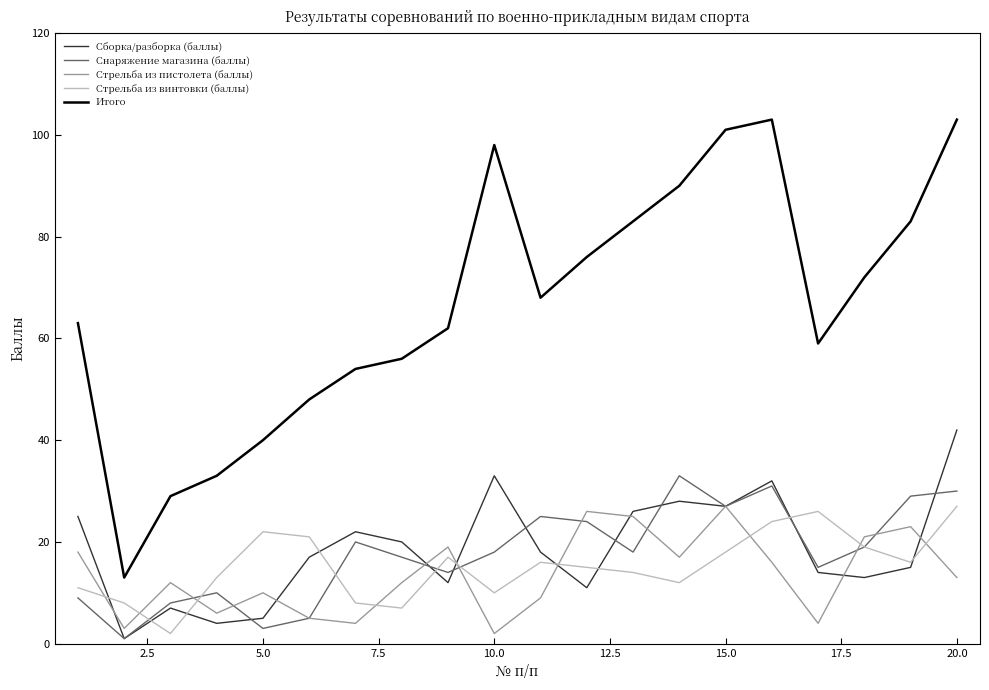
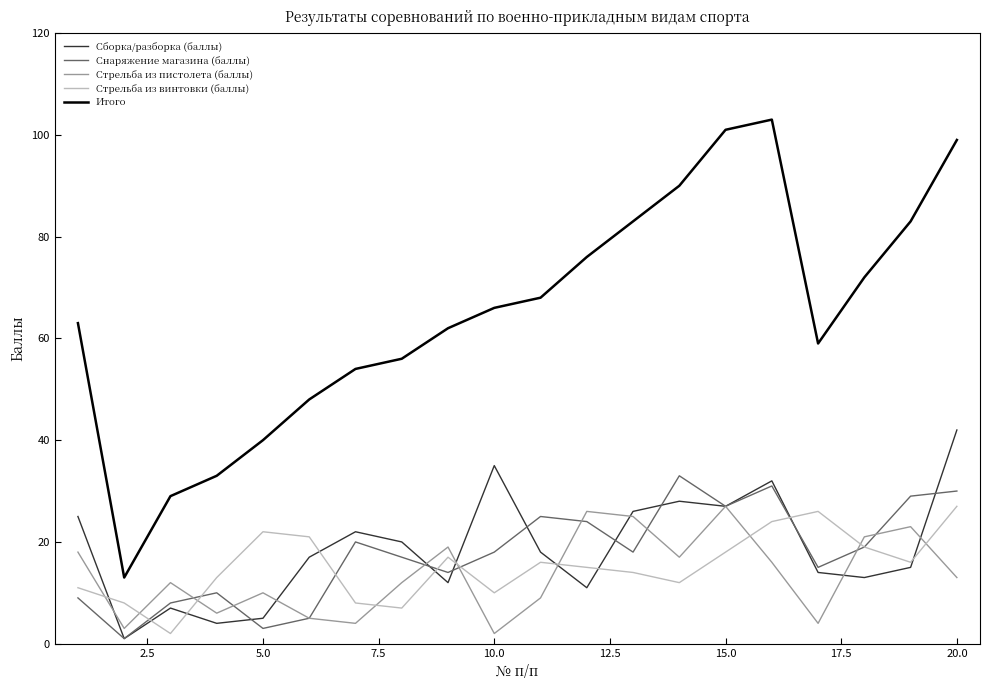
Сборка/разборка (баллы), 10.0: 33 -> 35
Итого, 10.0: 98 -> 66
Итого, 20.0: 103 -> 99
